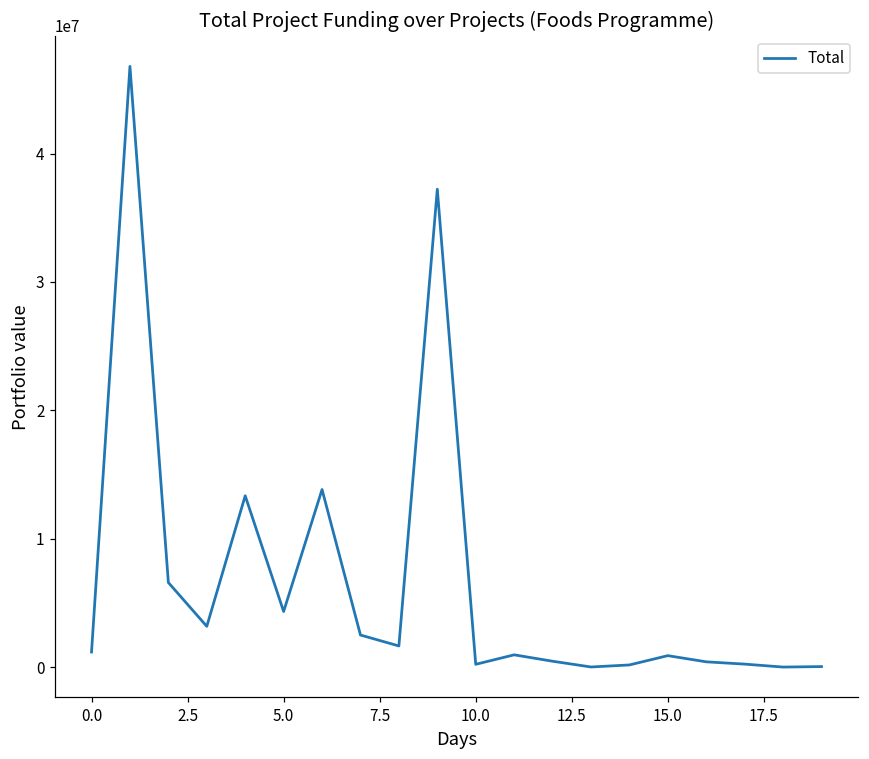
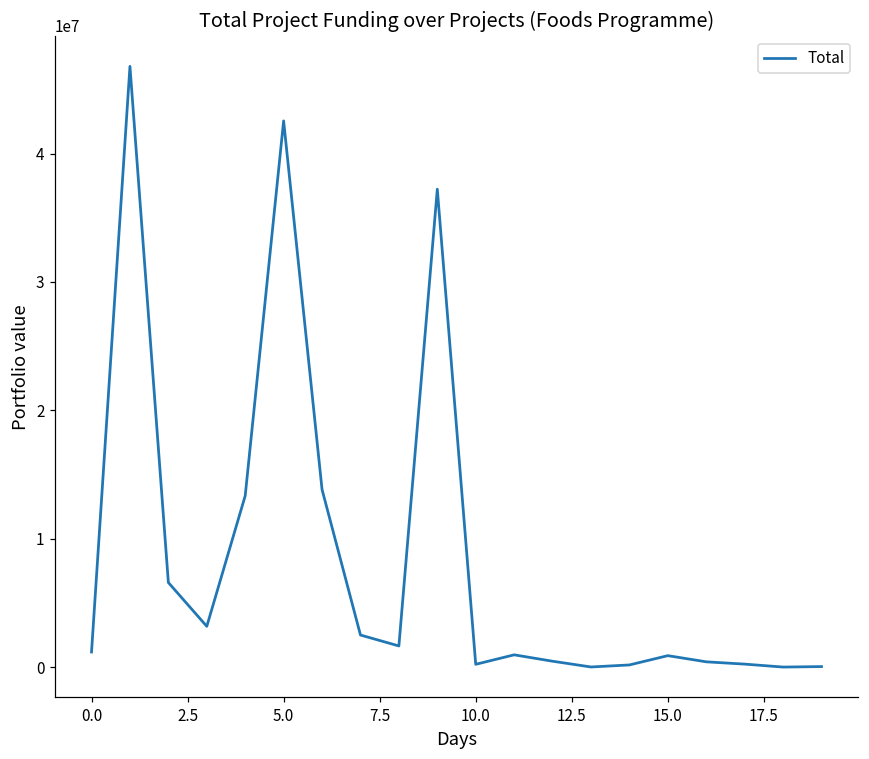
5.0: 4300000 -> 42500000
